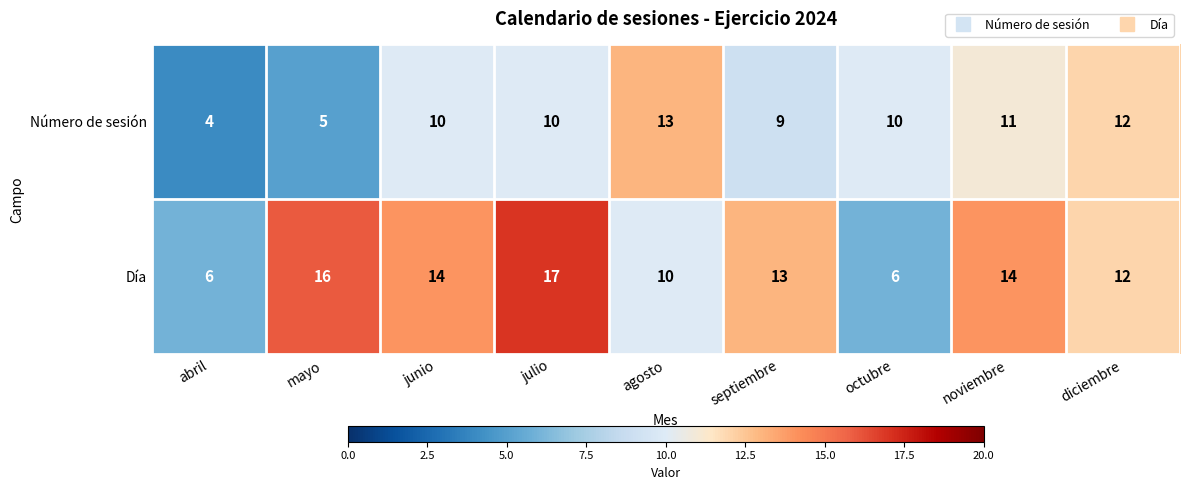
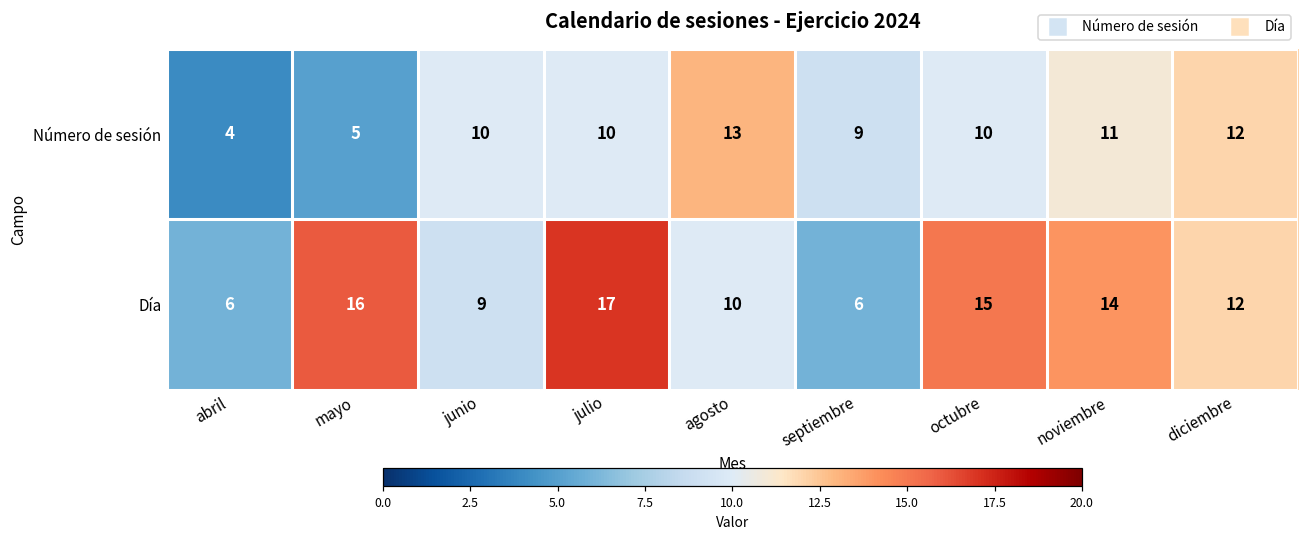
Día, junio: 14 -> 9
Día, septiembre: 13 -> 6
Día, octubre: 6 -> 15
